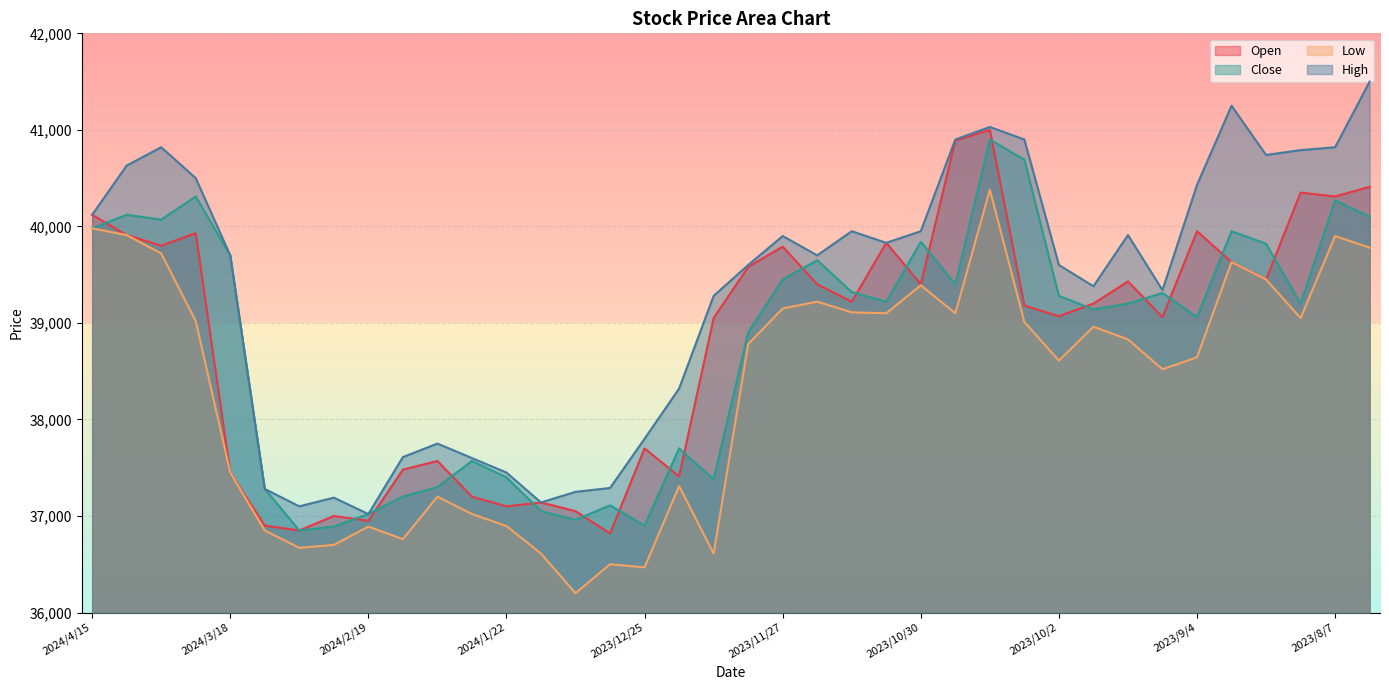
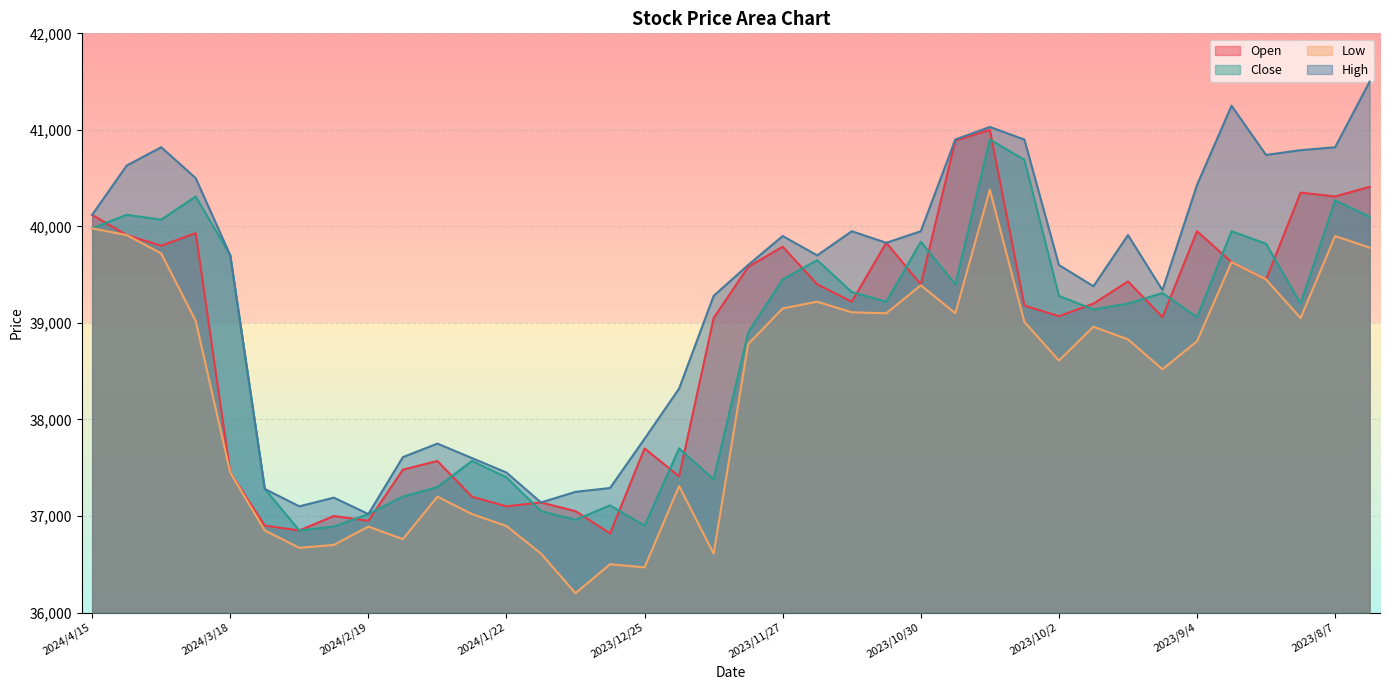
Low, 2023/9/4: 38,600 -> 38,800
